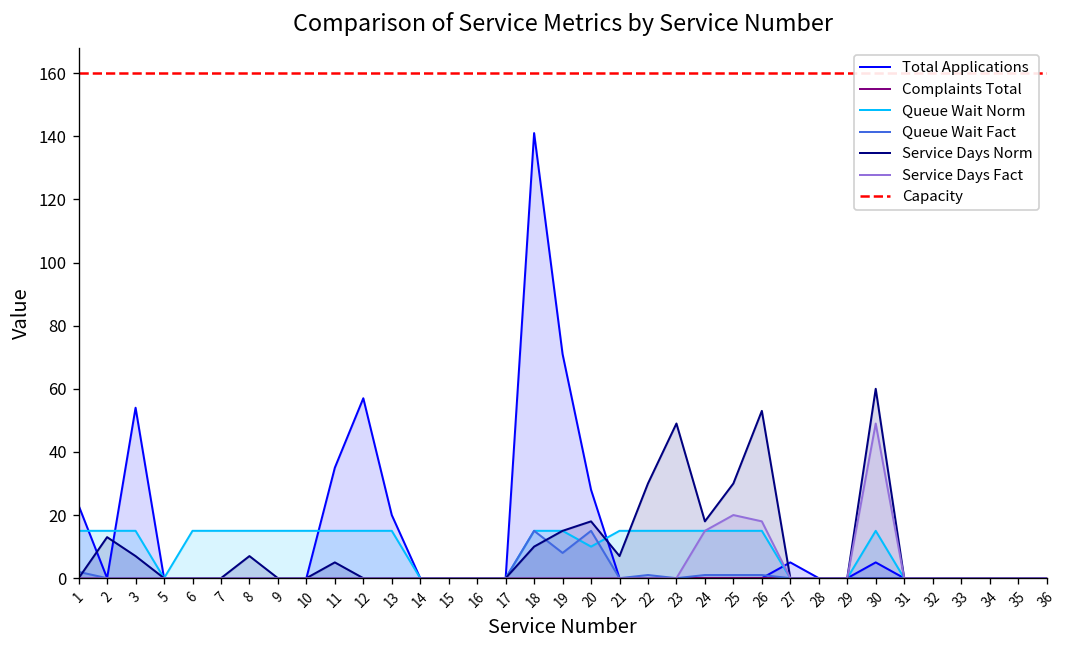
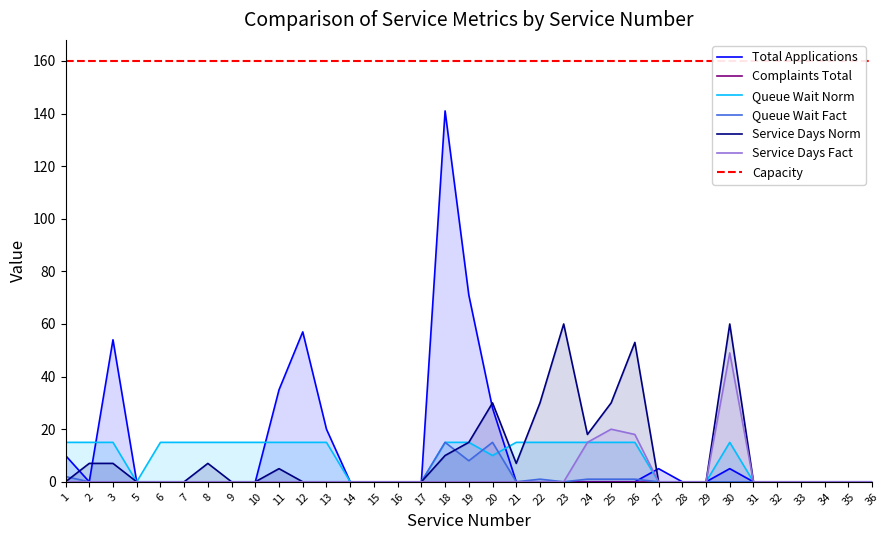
Total Applications, 1: 23 -> 10
Service Days Norm, 2: 13 -> 7
Service Days Norm, 20: 18 -> 30
Service Days Norm, 23: 49 -> 60
